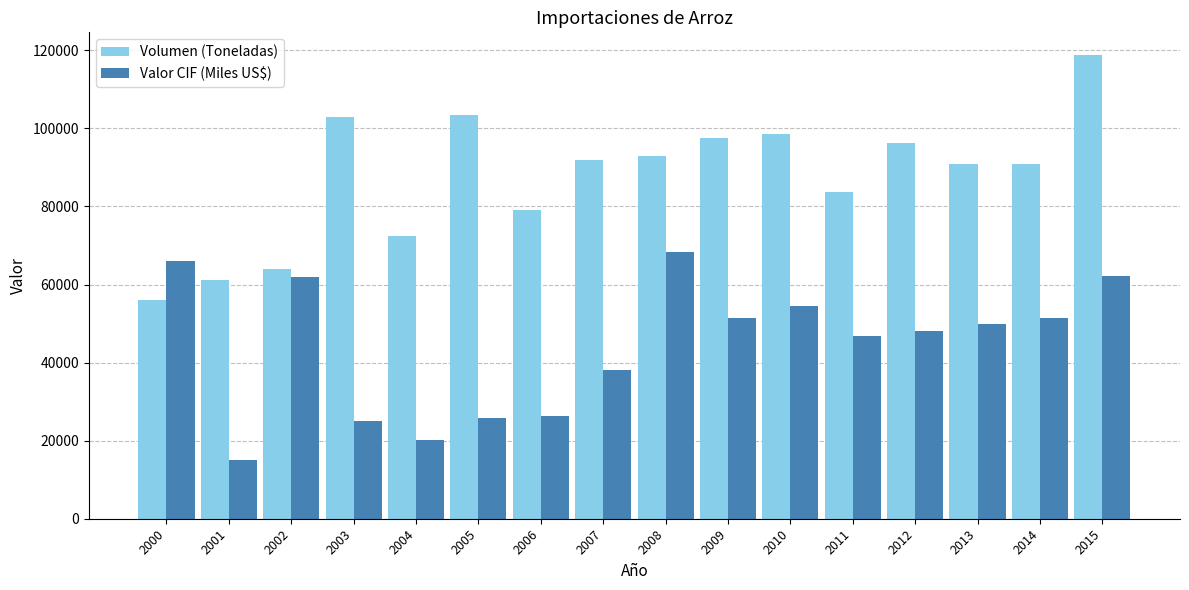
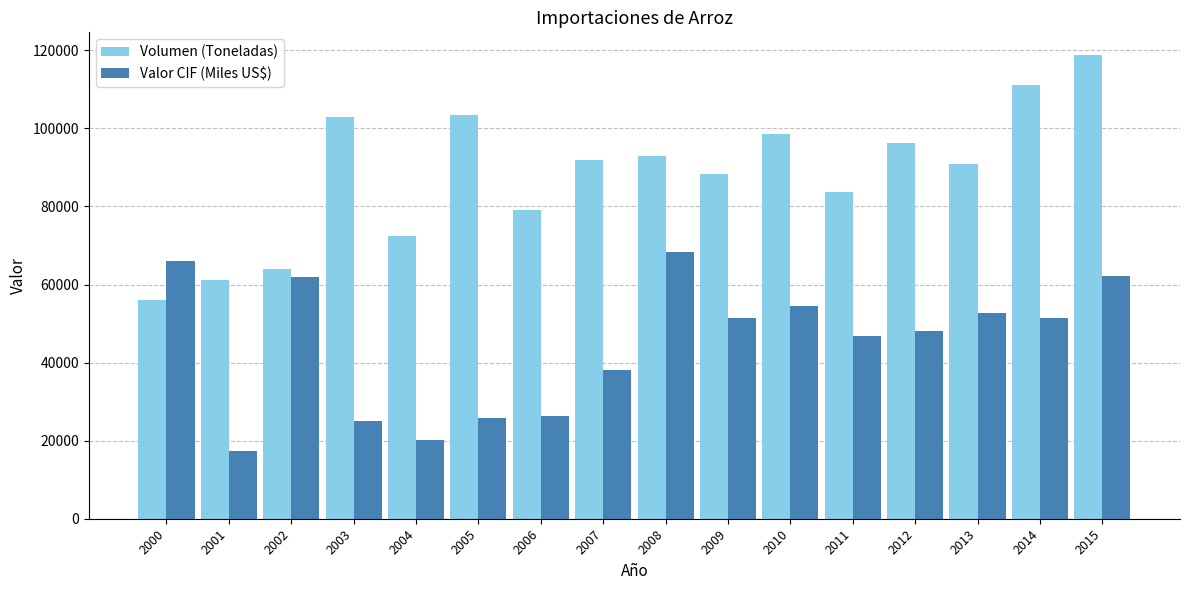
Valor CIF (Miles US$), 2001: 15000 -> 17000
Volumen (Toneladas), 2009: 98000 -> 88000
Valor CIF (Miles US$), 2013: 50000 -> 53000
Volumen (Toneladas), 2014: 91000 -> 111000
